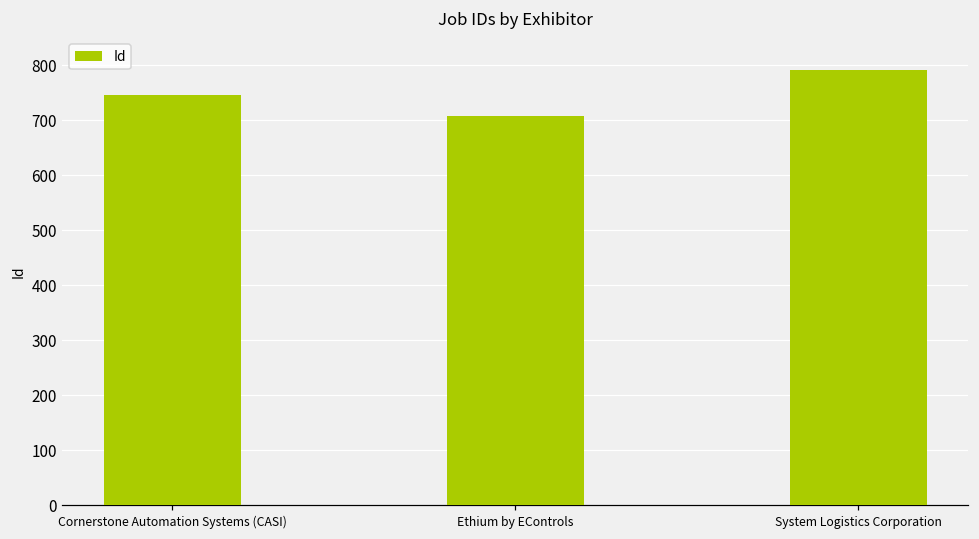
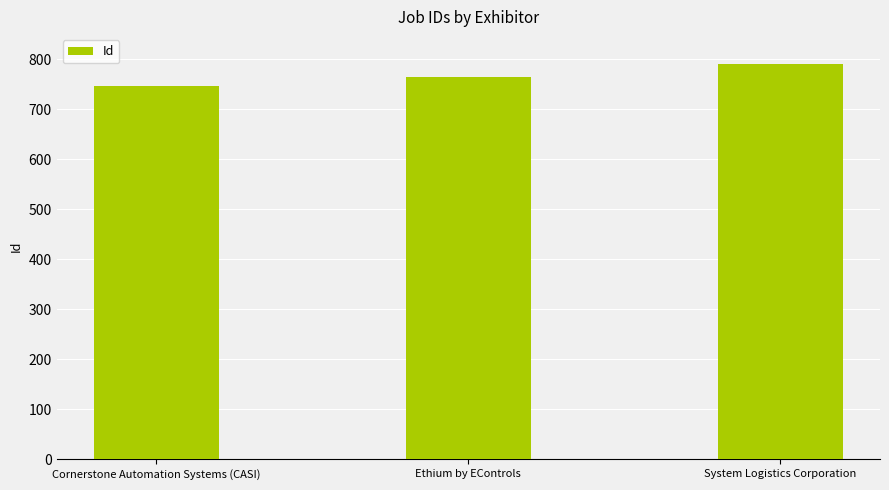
Ethium by EControls: 710 -> 760
